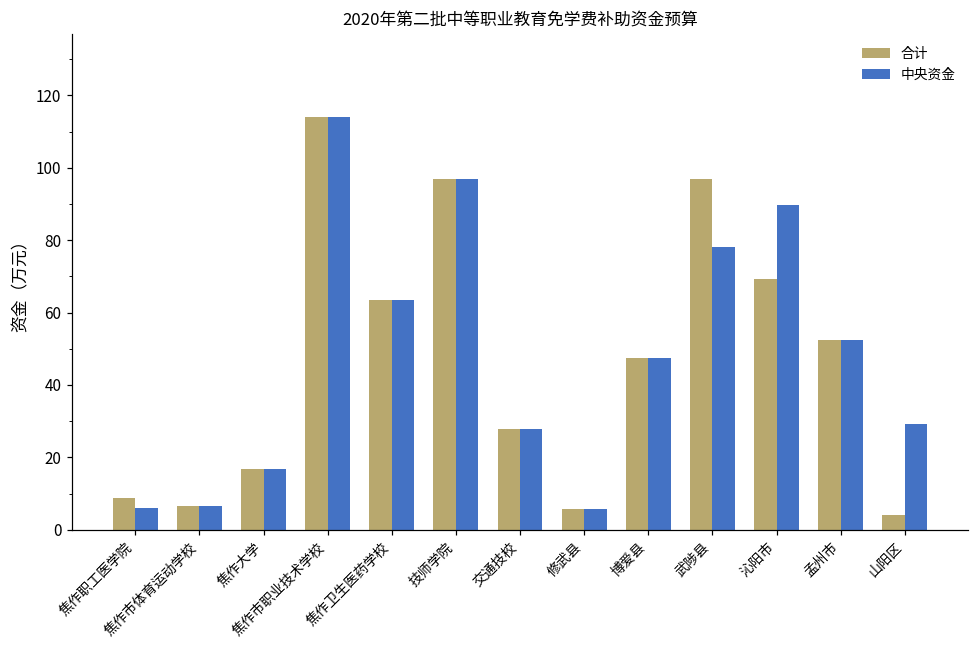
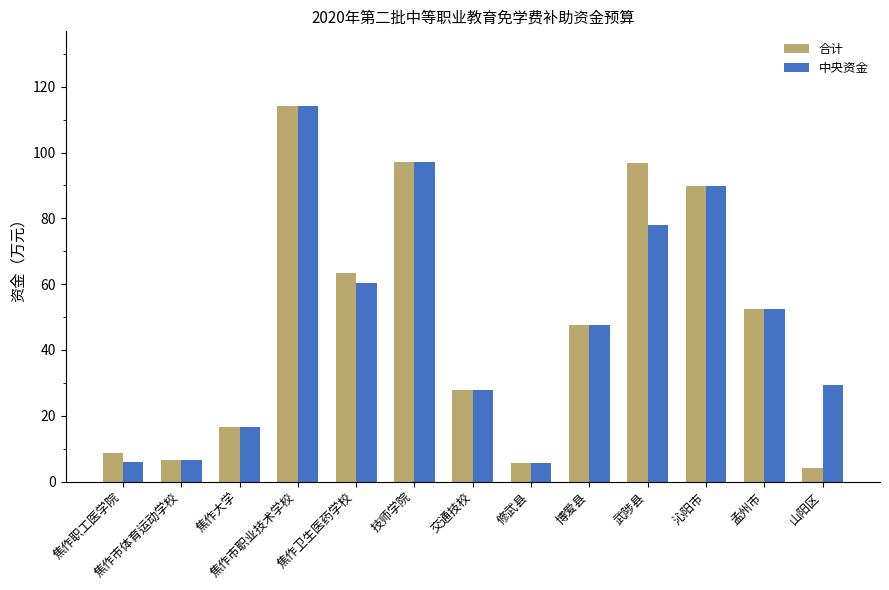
中央资金, 焦作卫生医药学校: 63 -> 60
合计, 沁阳市: 69 -> 90
